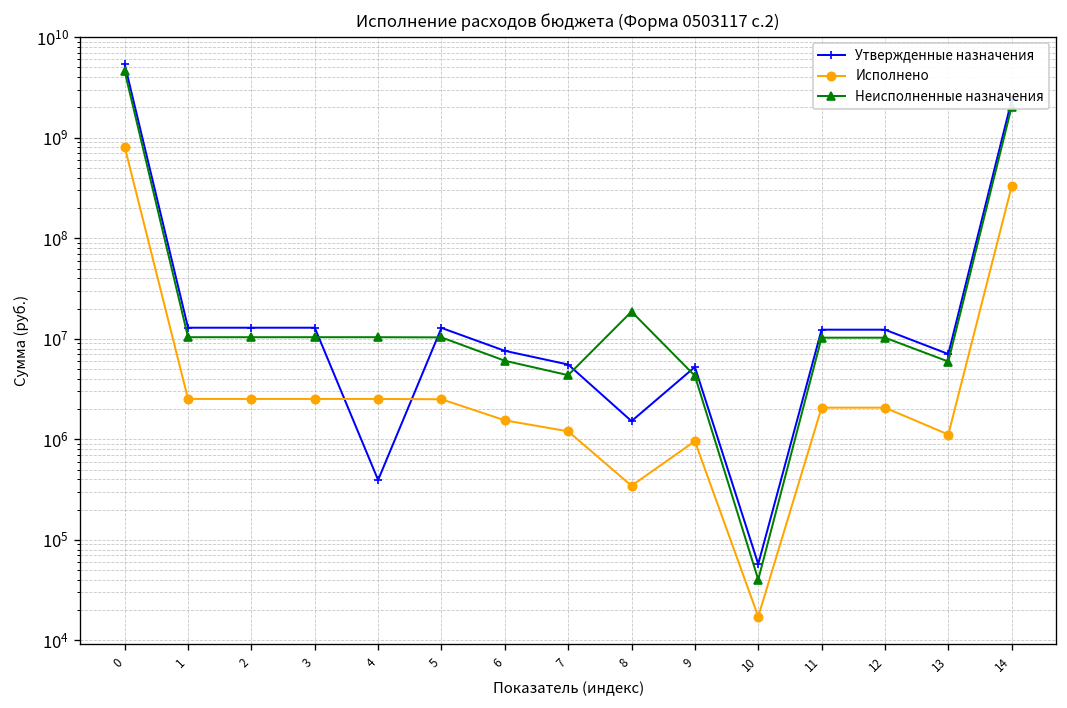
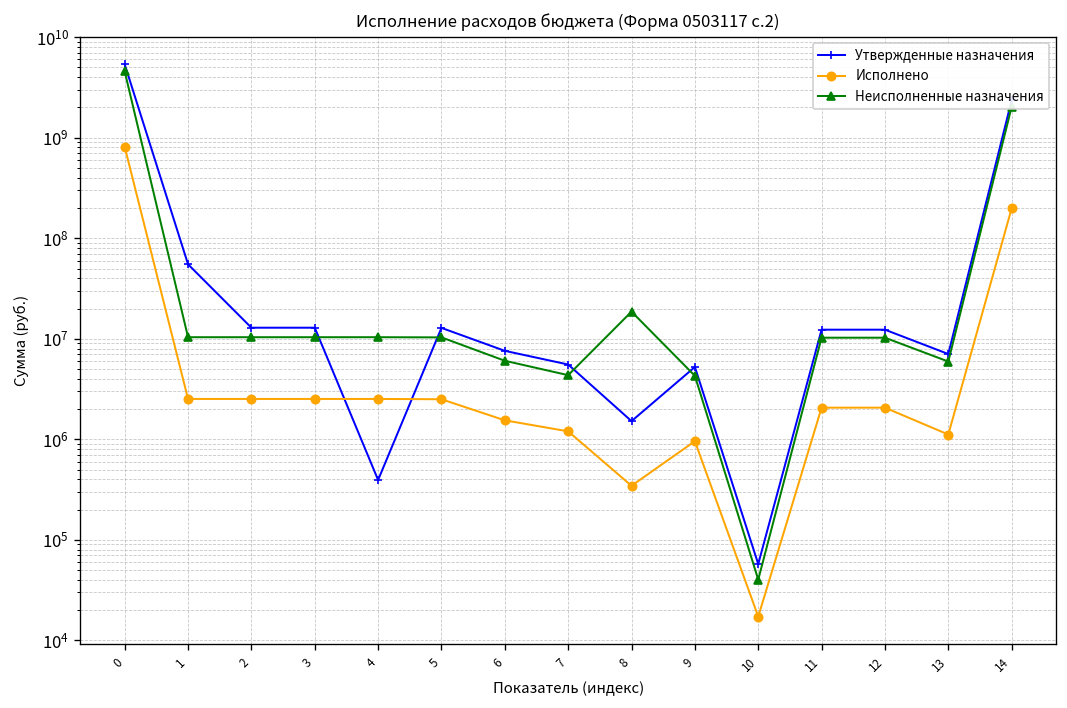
Утвержденные назначения, 1: 13000000 -> 60000000
Исполнено, 14: 330000000 -> 200000000
